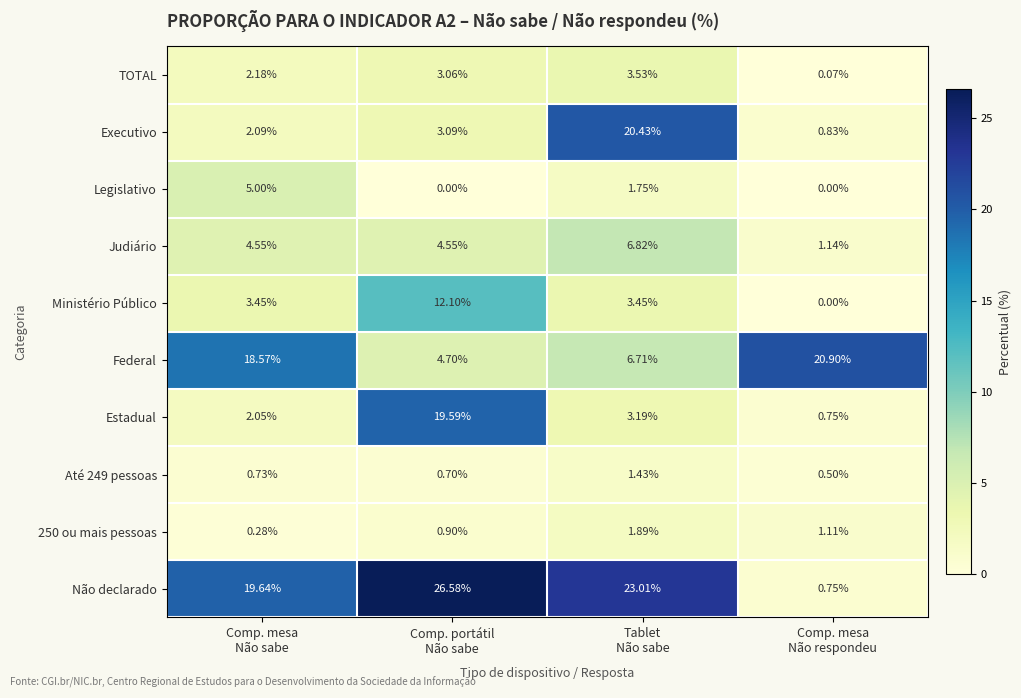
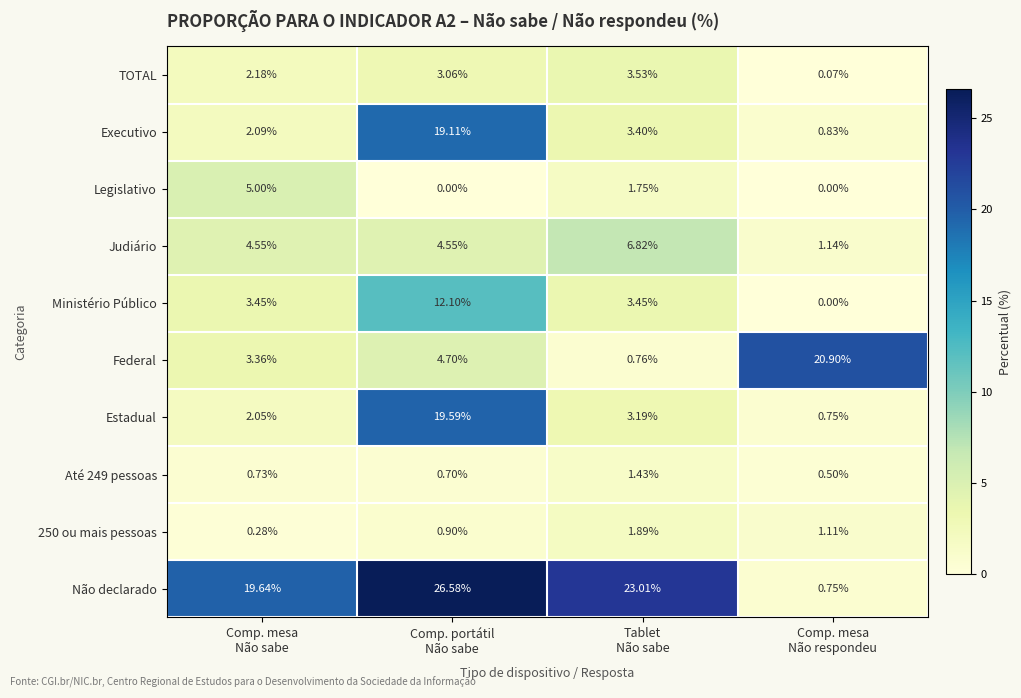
Executivo, Comp. portátil Não sabe: 3.09% -> 19.11%
Executivo, Tablet Não sabe: 20.43% -> 3.40%
Federal, Comp. mesa Não sabe: 18.57% -> 3.36%
Federal, Tablet Não sabe: 6.71% -> 0.76%
